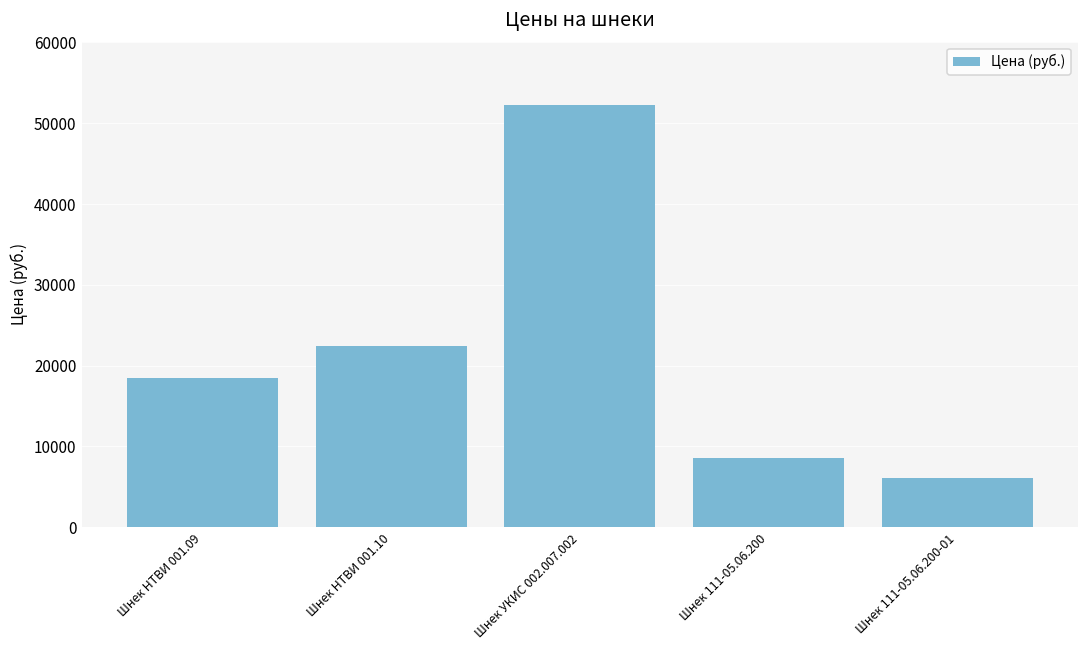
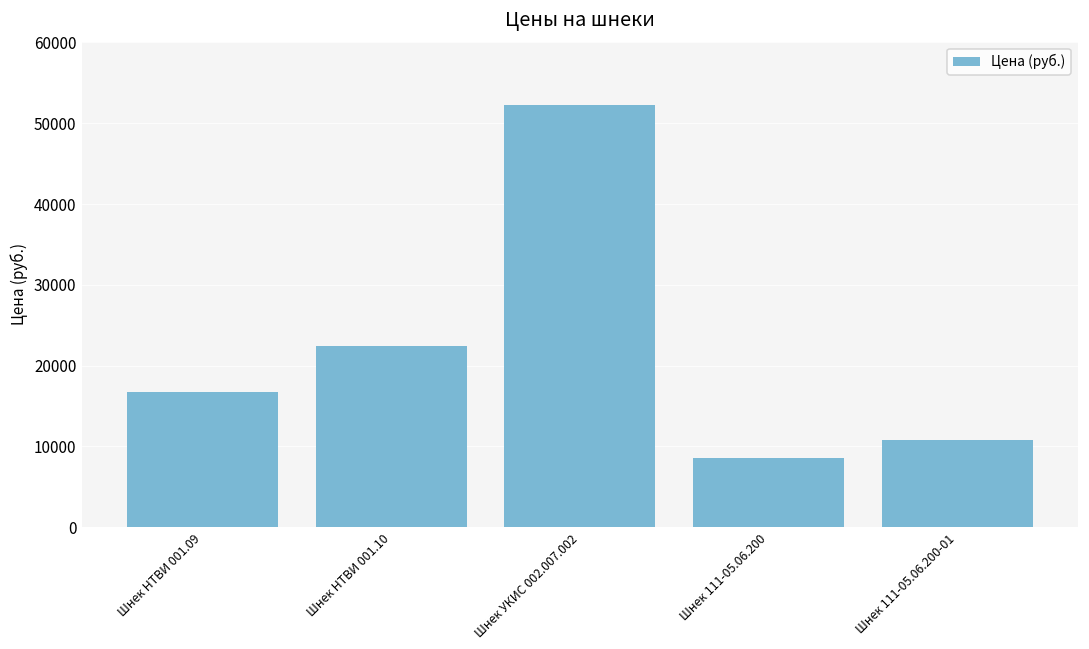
Шнек НТВИ 001.09: 18000 -> 17000
Шнек 111-05.06.200-01: 6000 -> 11000
